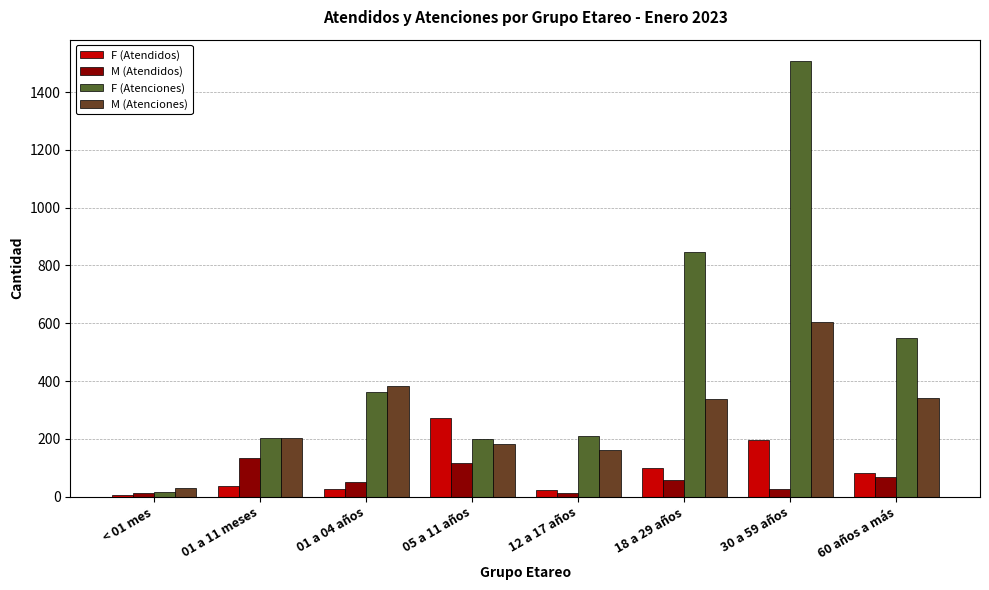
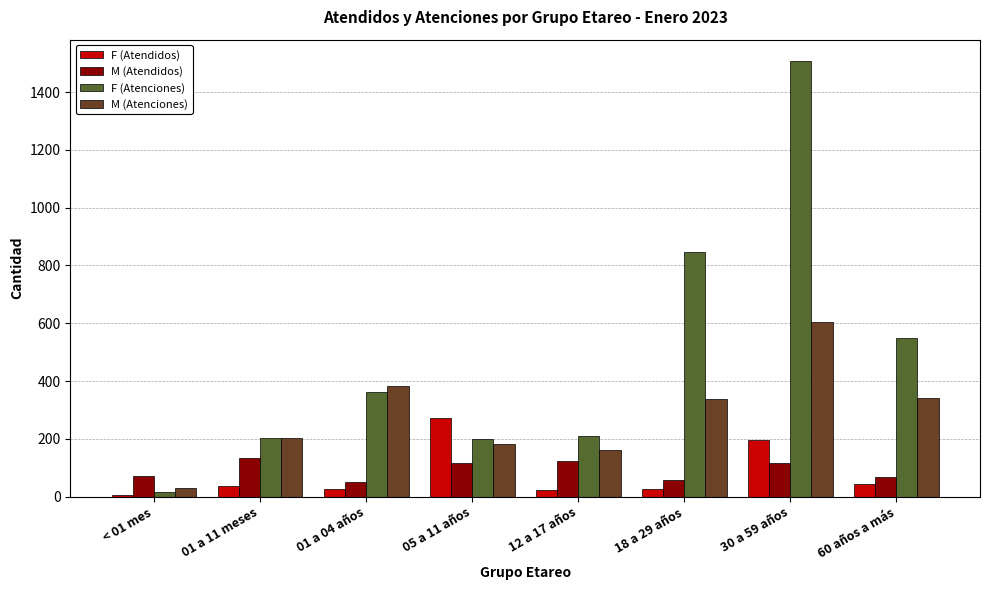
M (Atendidos), < 01 mes: 10 -> 70
M (Atendidos), 12 a 17 años: 10 -> 120
F (Atendidos), 18 a 29 años: 100 -> 30
M (Atendidos), 30 a 59 años: 30 -> 120
F (Atendidos), 60 años a más: 80 -> 50
